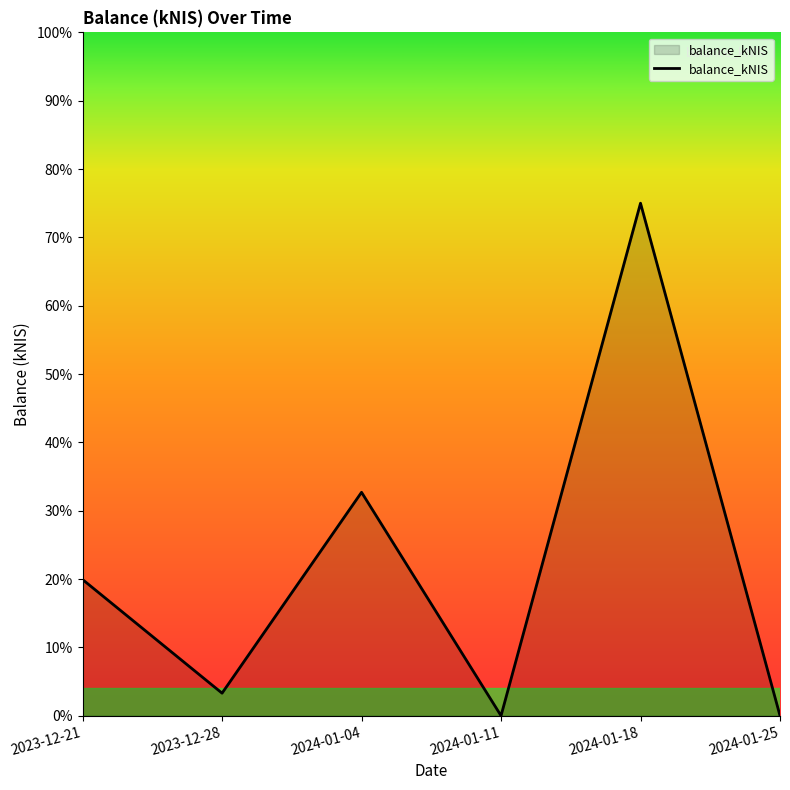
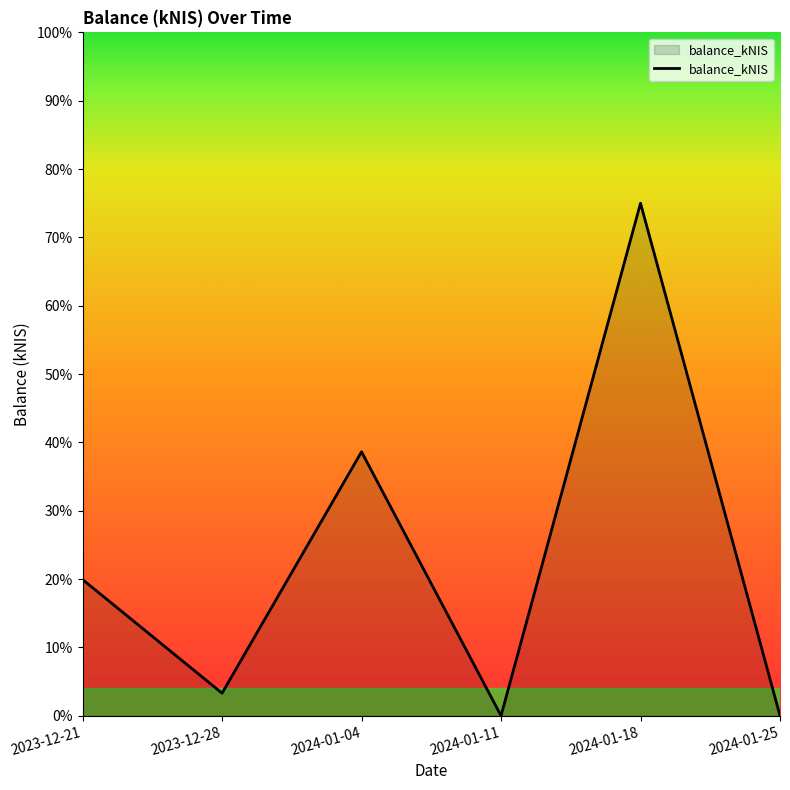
2024-01-04: 33% -> 39%
